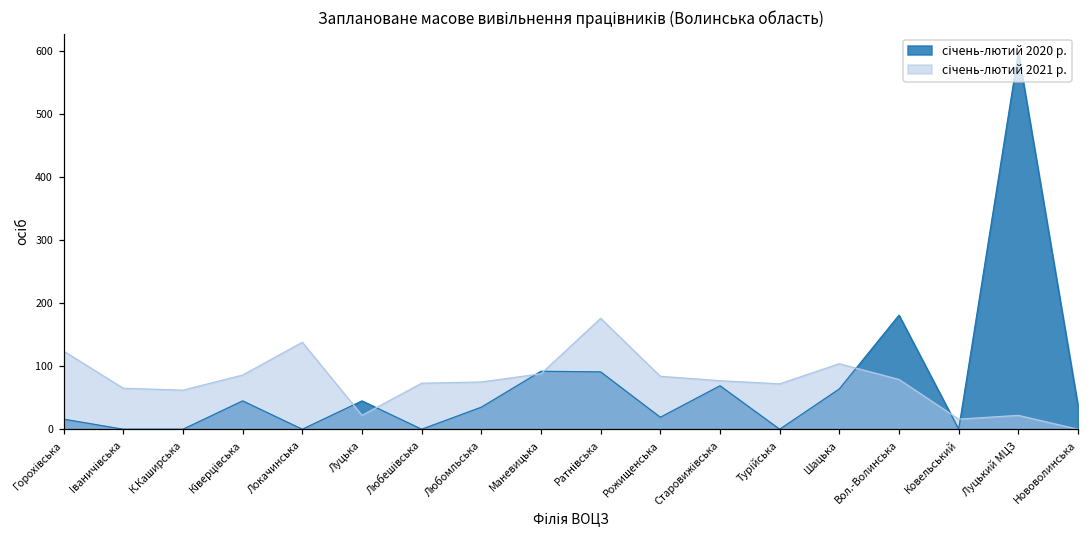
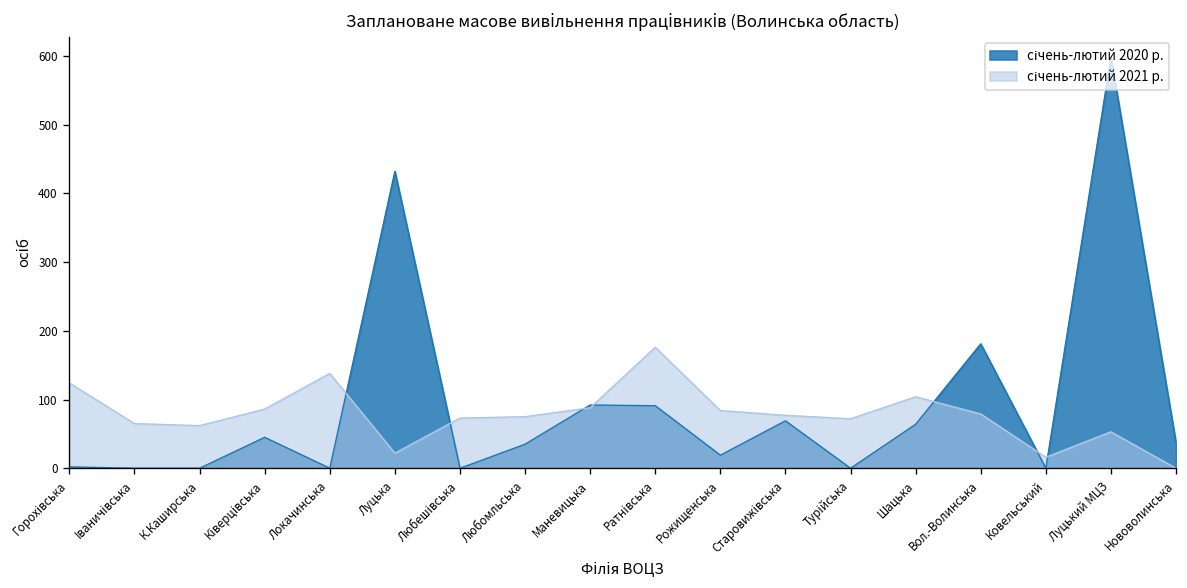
січень-лютий 2020 р., Горохівська: 20 -> 0
січень-лютий 2020 р., Луцька: 50 -> 430
січень-лютий 2021 р., Луцький МЦЗ: 20 -> 50
